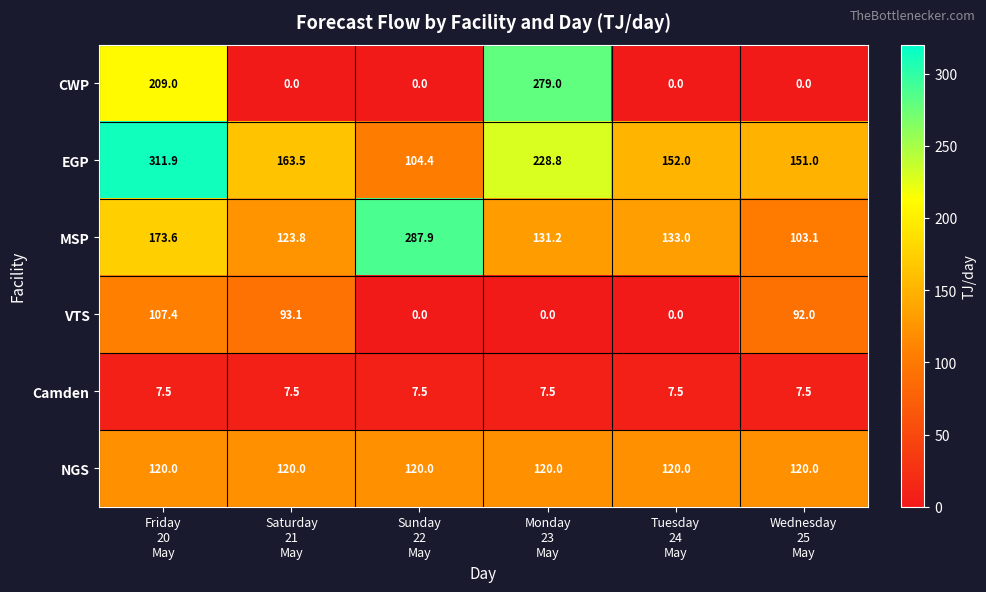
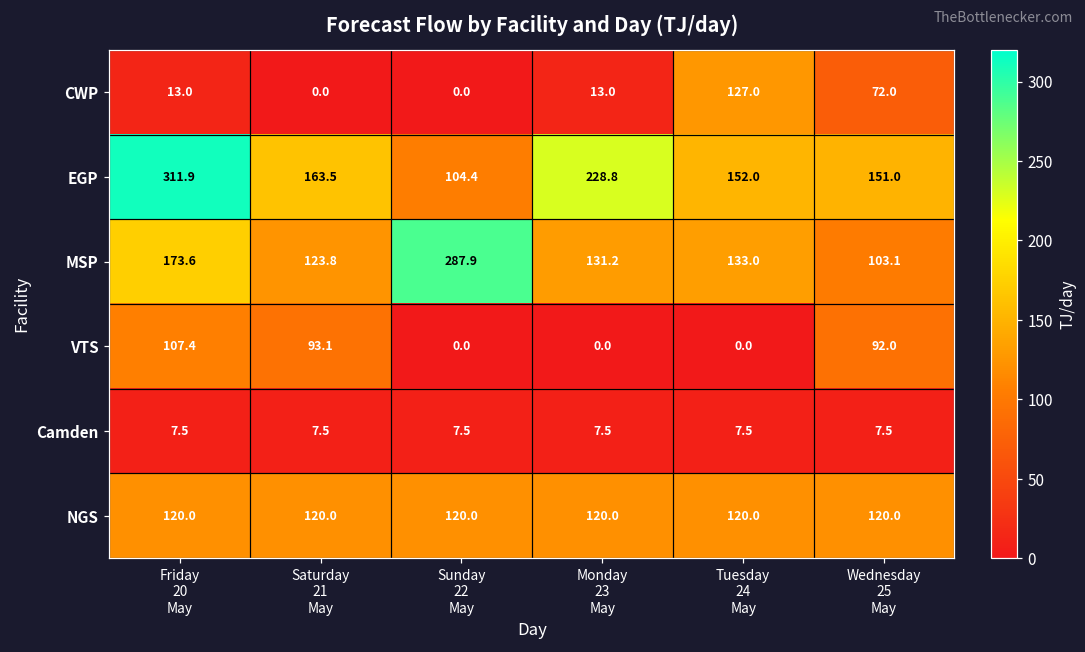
CWP, Friday 20 May: 209.0 -> 13.0
CWP, Monday 23 May: 279.0 -> 13.0
CWP, Tuesday 24 May: 0.0 -> 127.0
CWP, Wednesday 25 May: 0.0 -> 72.0
